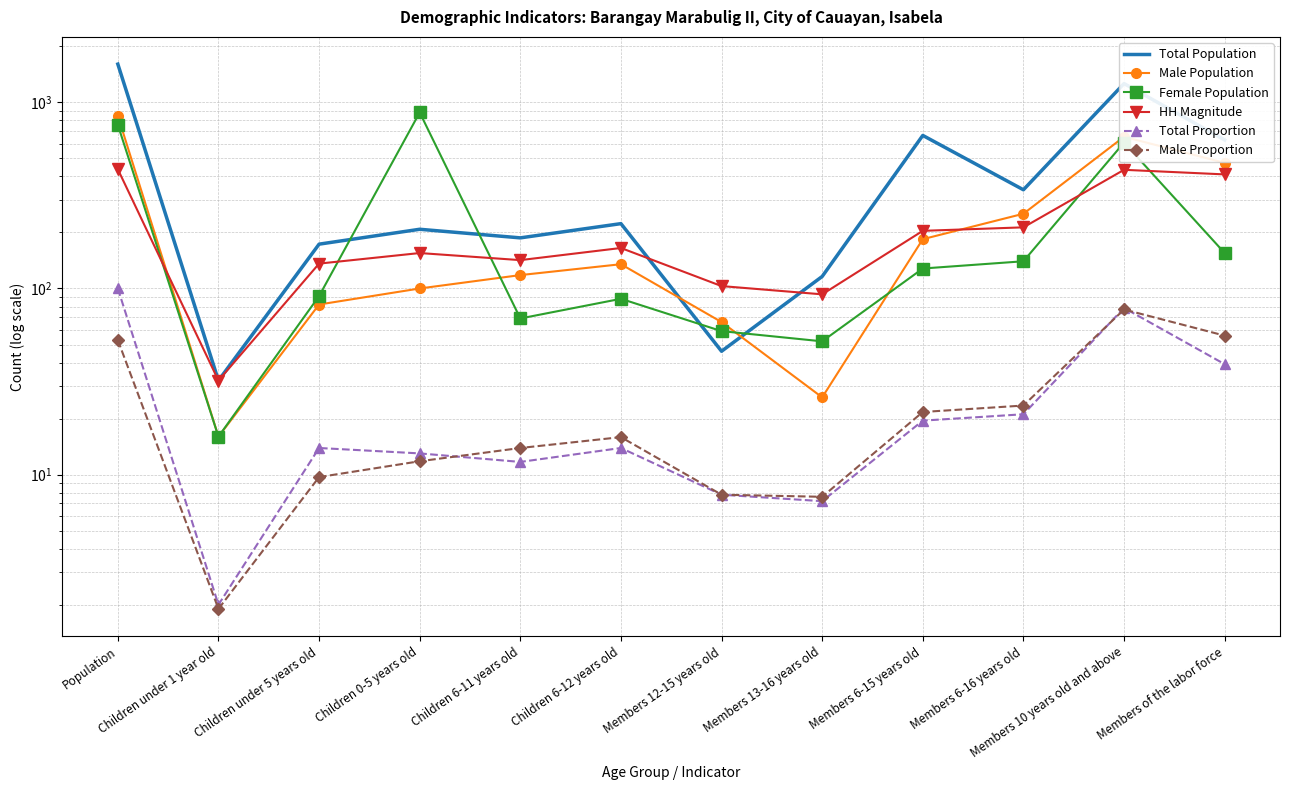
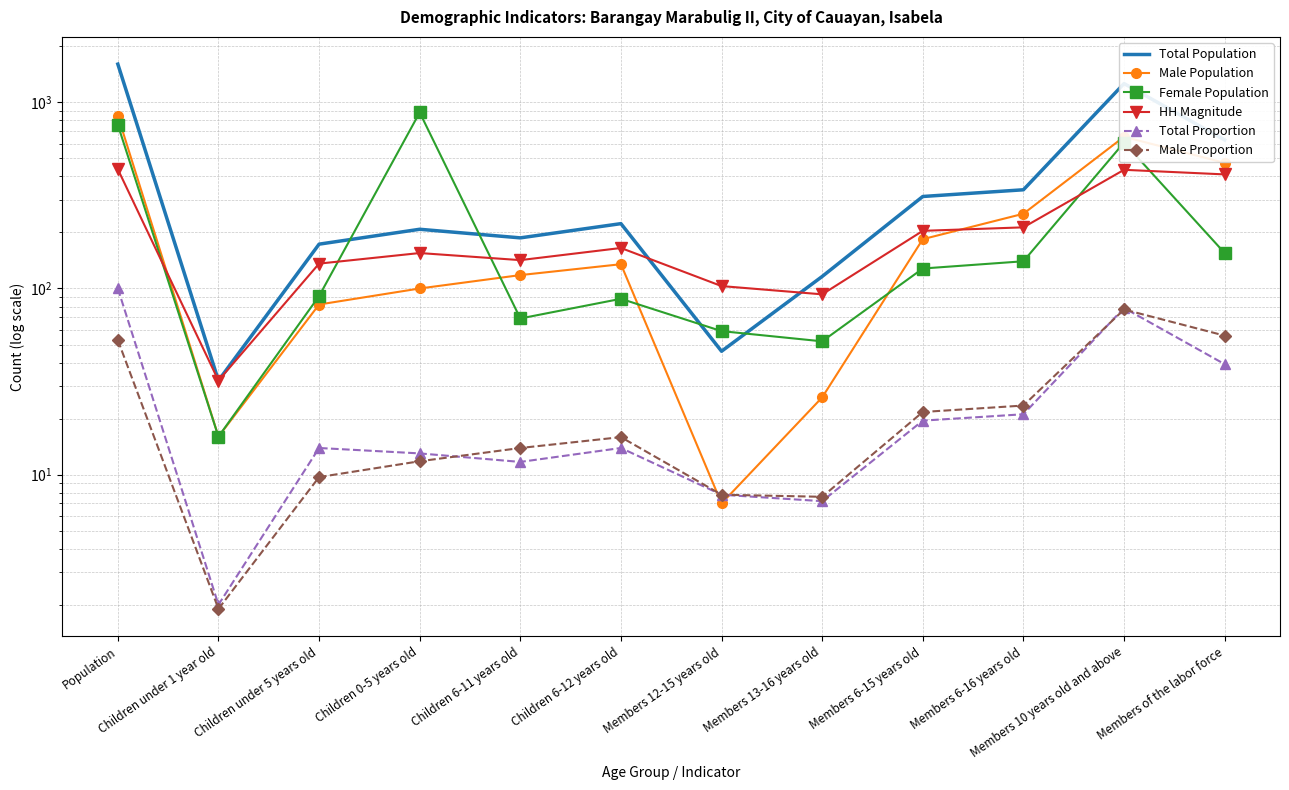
Male Population, Members 12-15 years old: 66 -> 7
Total Population, Members 6-15 years old: 660 -> 310
